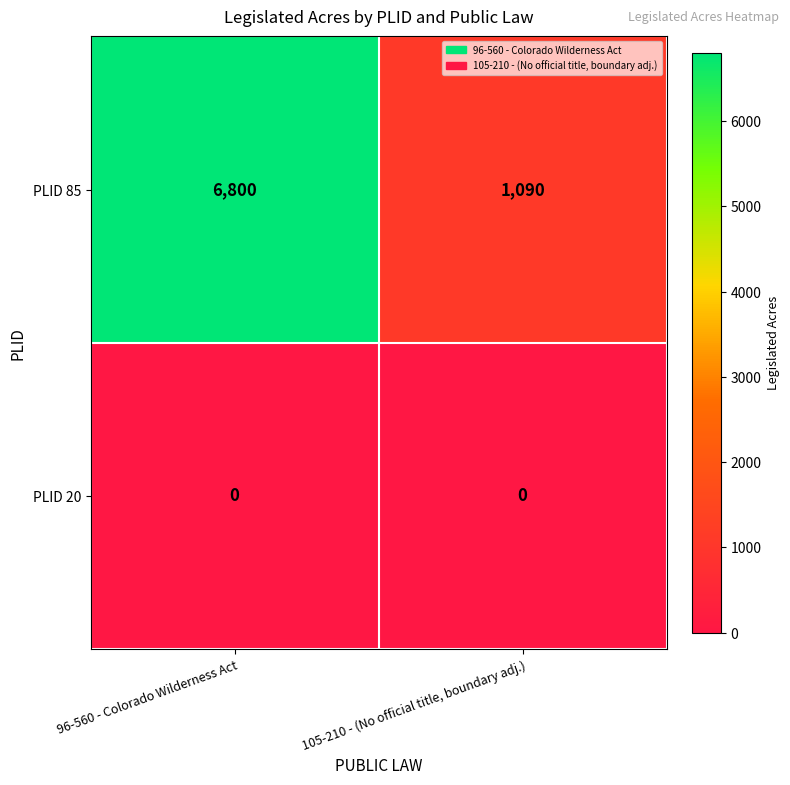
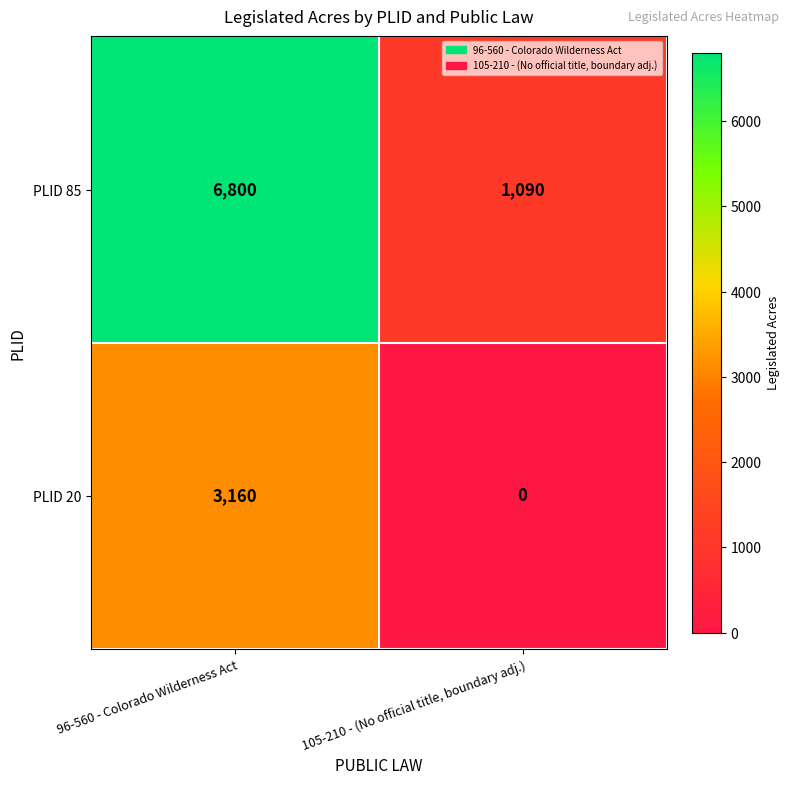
PLID 20, 96-560 - Colorado Wilderness Act: 0 -> 3,160
